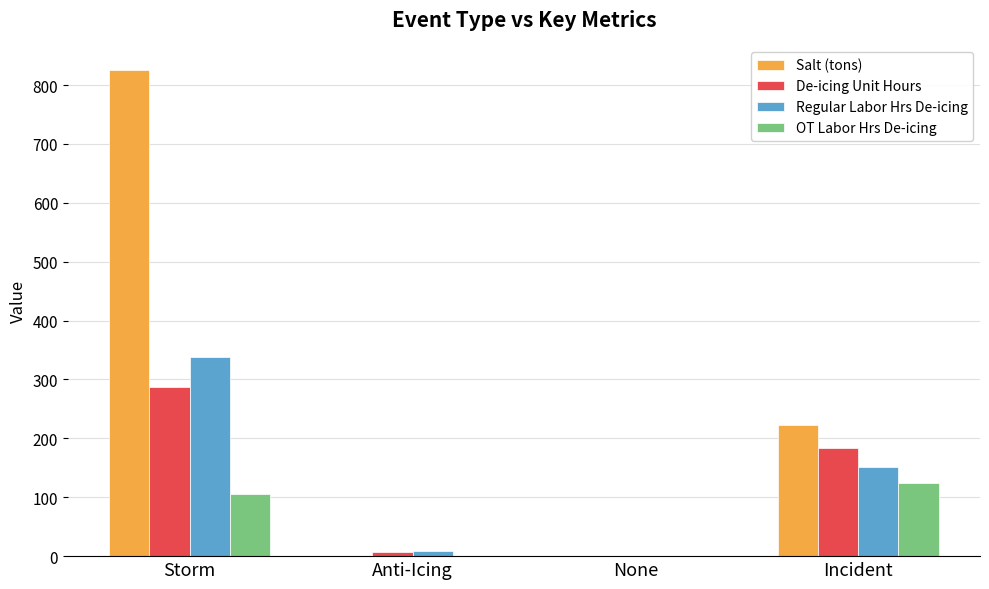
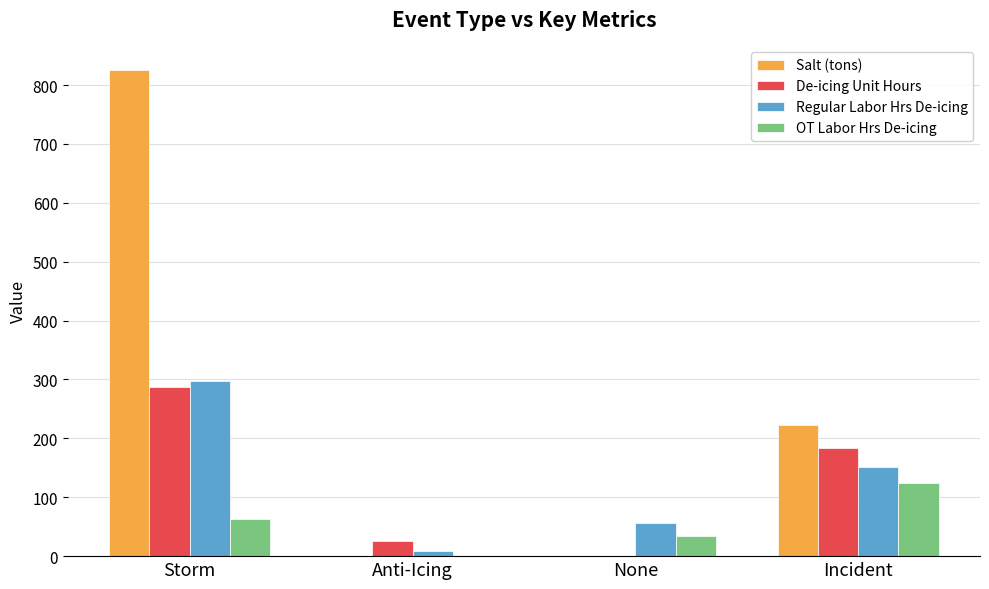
Regular Labor Hrs De-icing, Storm: 340 -> 300
OT Labor Hrs De-icing, Storm: 110 -> 60
De-icing Unit Hours, Anti-Icing: 10 -> 30
Regular Labor Hrs De-icing, None: 0 -> 60
OT Labor Hrs De-icing, None: 0 -> 40
